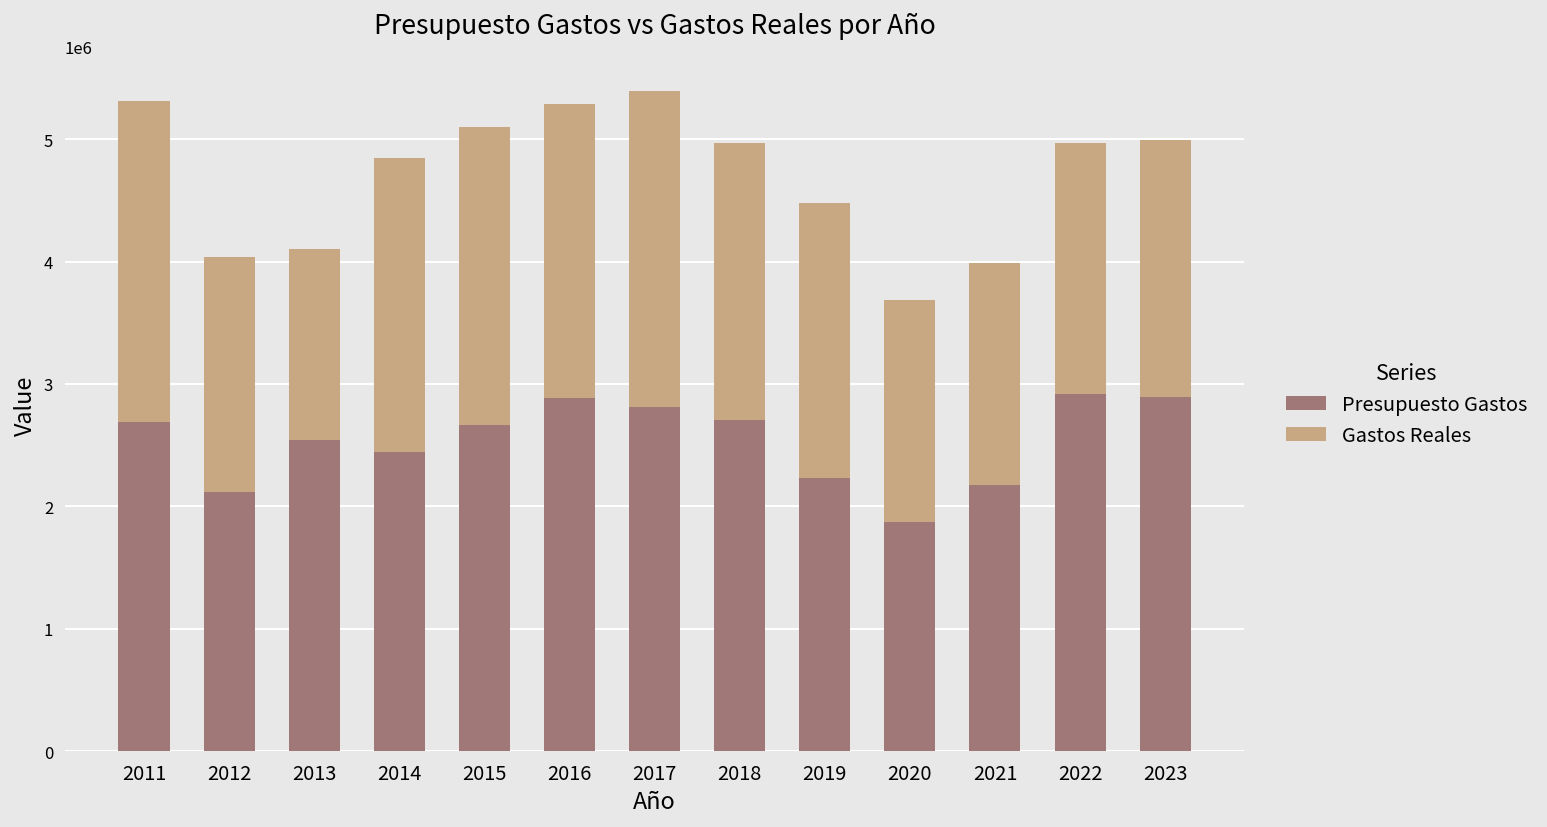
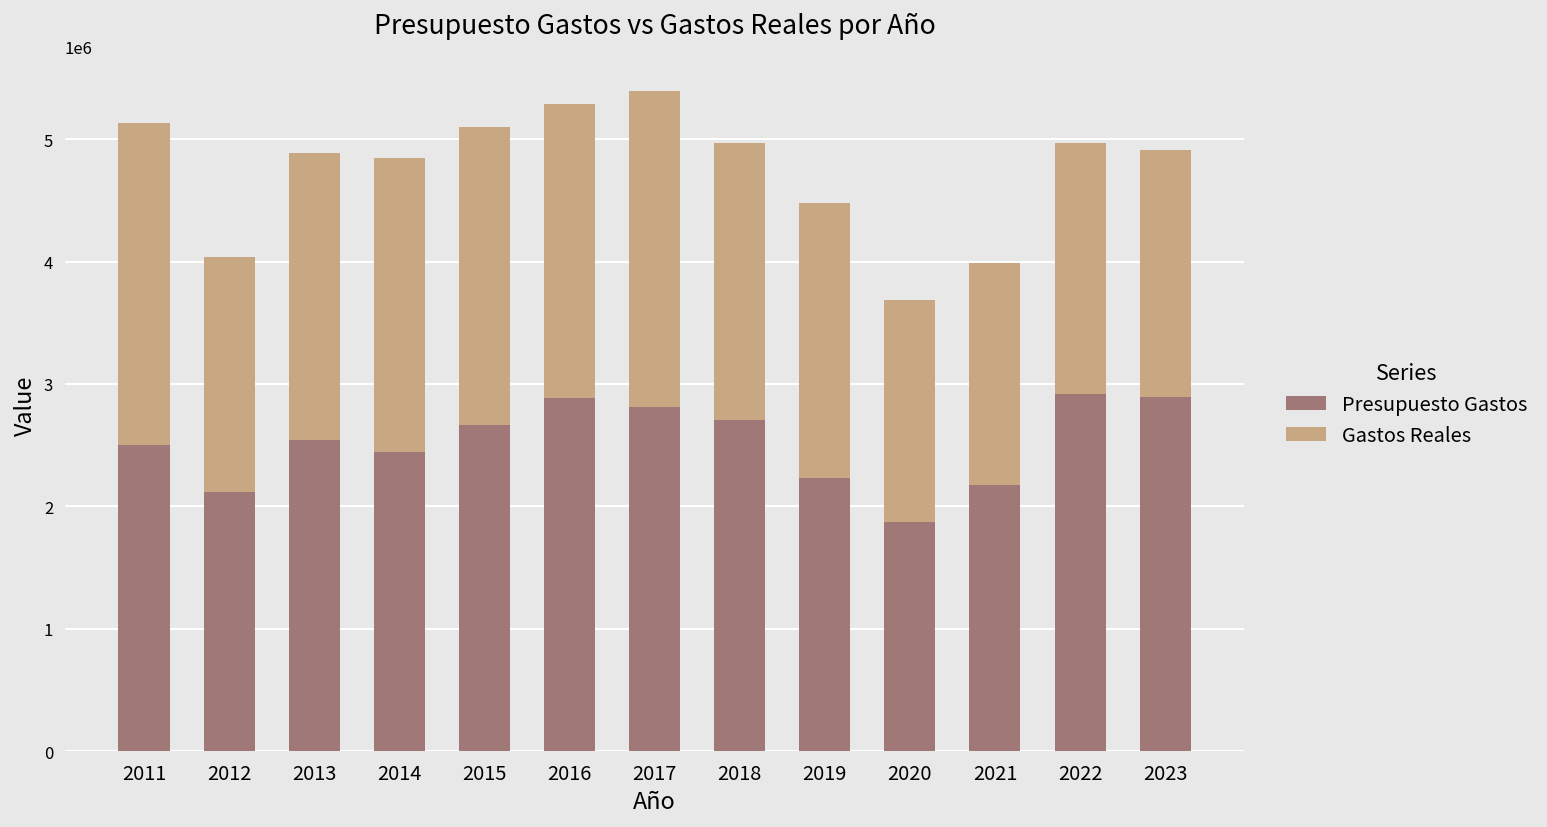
Presupuesto Gastos, 2011: 2690000 -> 2500000
Gastos Reales, 2013: 1560000 -> 2340000
Gastos Reales, 2023: 2100000 -> 2020000
